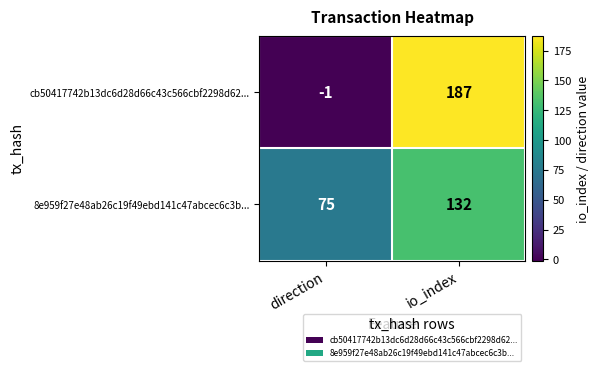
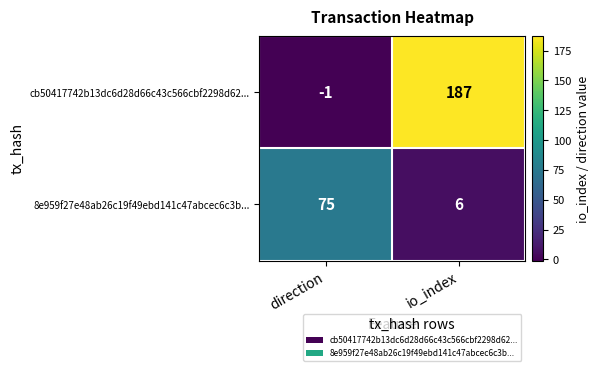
8e959f27e48ab26c19f49ebd141c47abcec6c3b..., io_index: 132 -> 6
